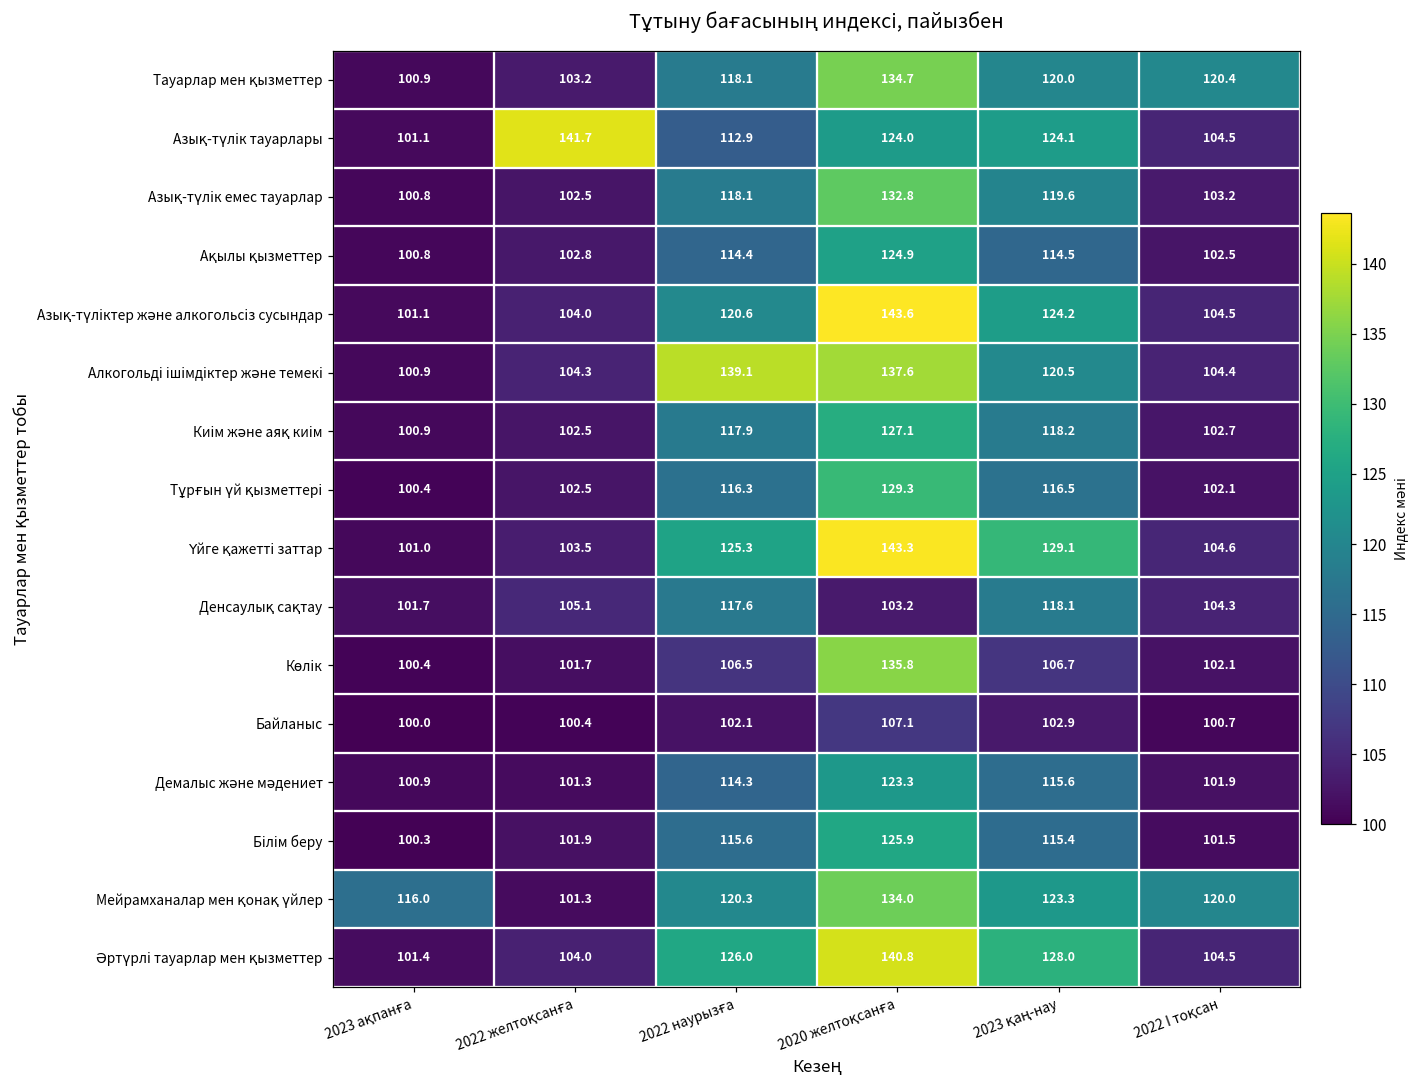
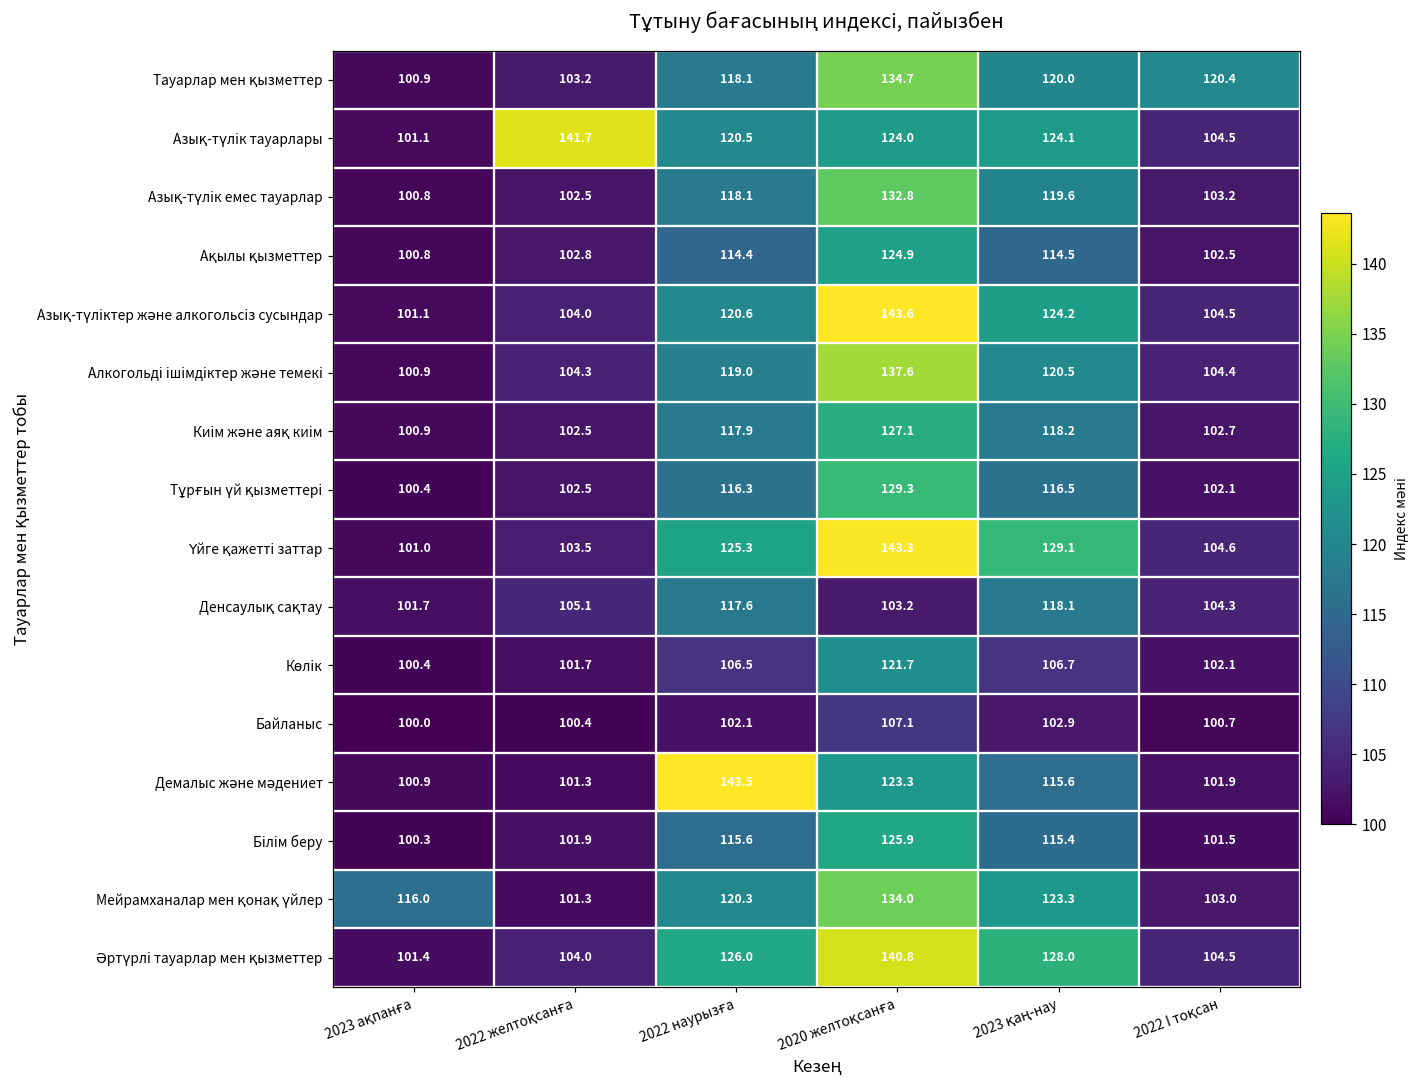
Азық-түлік тауарлары, 2022 наурызға: 112.9 -> 120.5
Алкогольді ішімдіктер және темекі, 2022 наурызға: 139.1 -> 119.0
Көлік, 2020 желтоқсанға: 135.8 -> 121.7
Демалыс және мәдениет, 2022 наурызға: 114.3 -> 143.5
Мейрамханалар мен қонақ үйлер, 2022 I тоқсан: 120.0 -> 103.0
